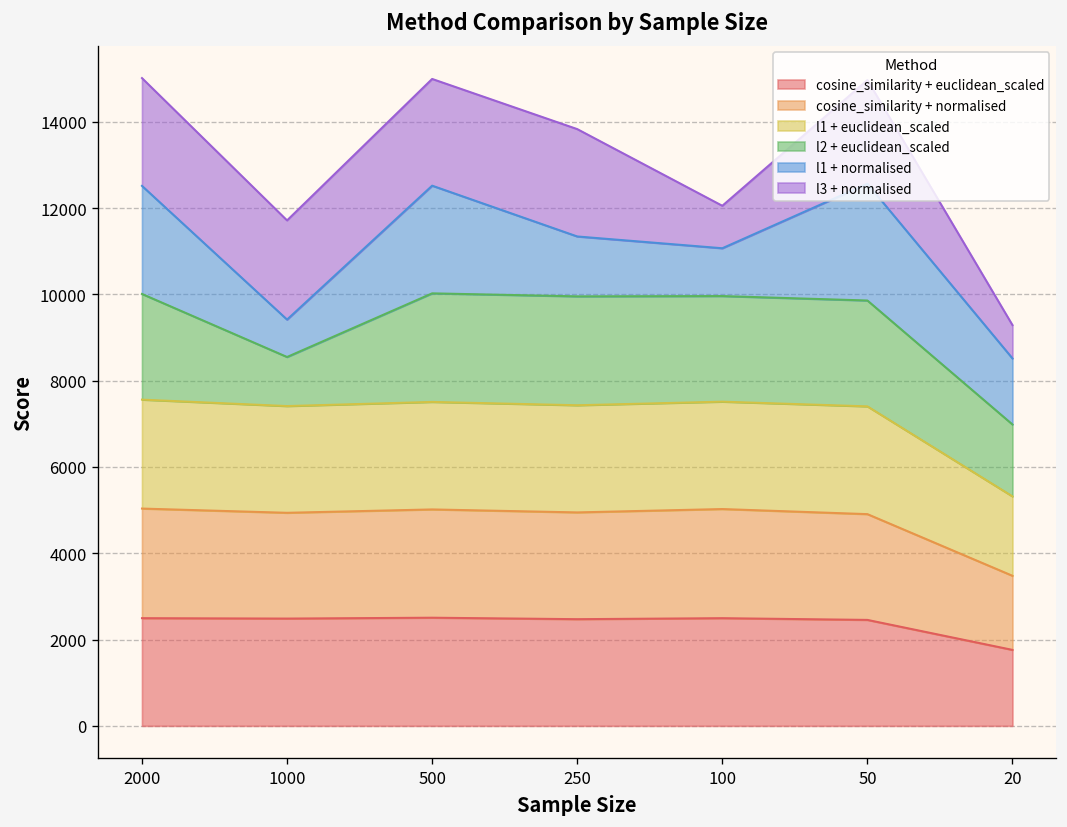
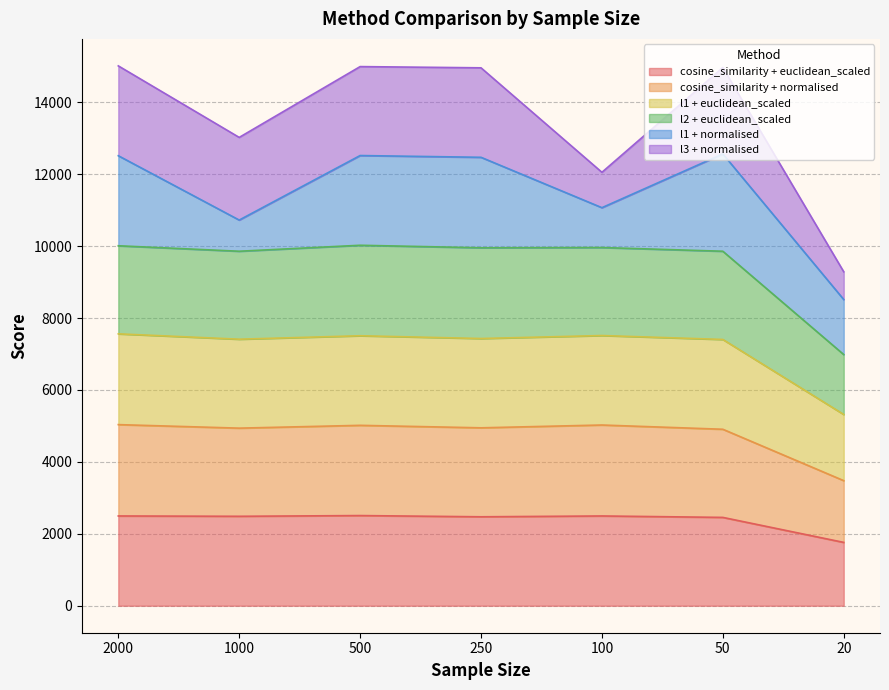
l2 + euclidean_scaled, 1000: 1100 -> 2400
l1 + normalised, 250: 1400 -> 2500
